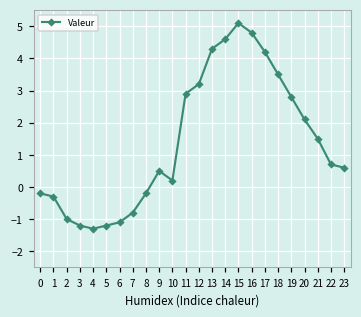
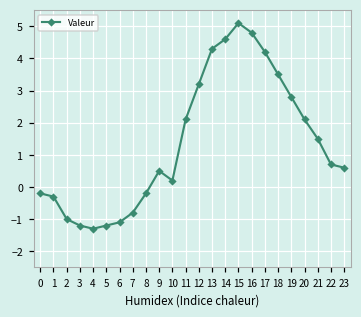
11: 2.9 -> 2.1
